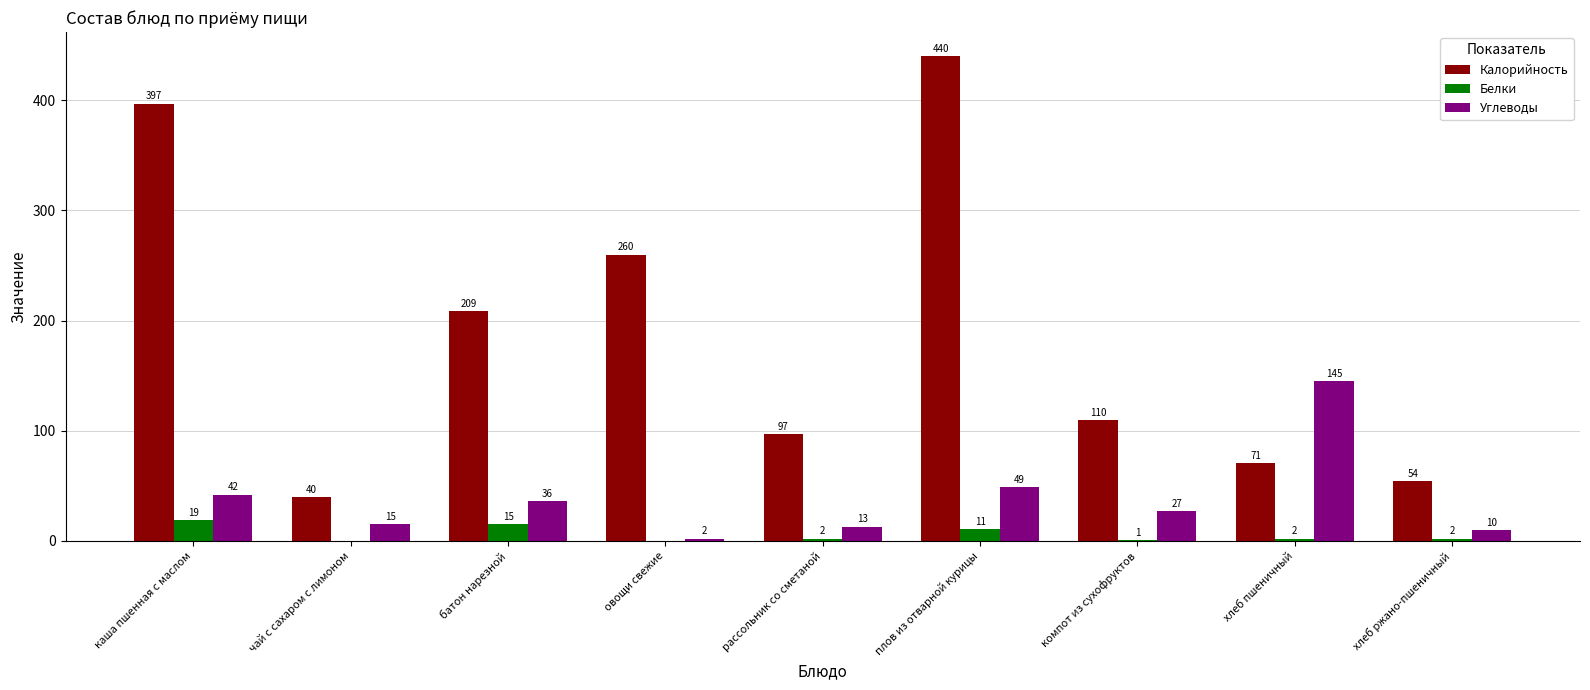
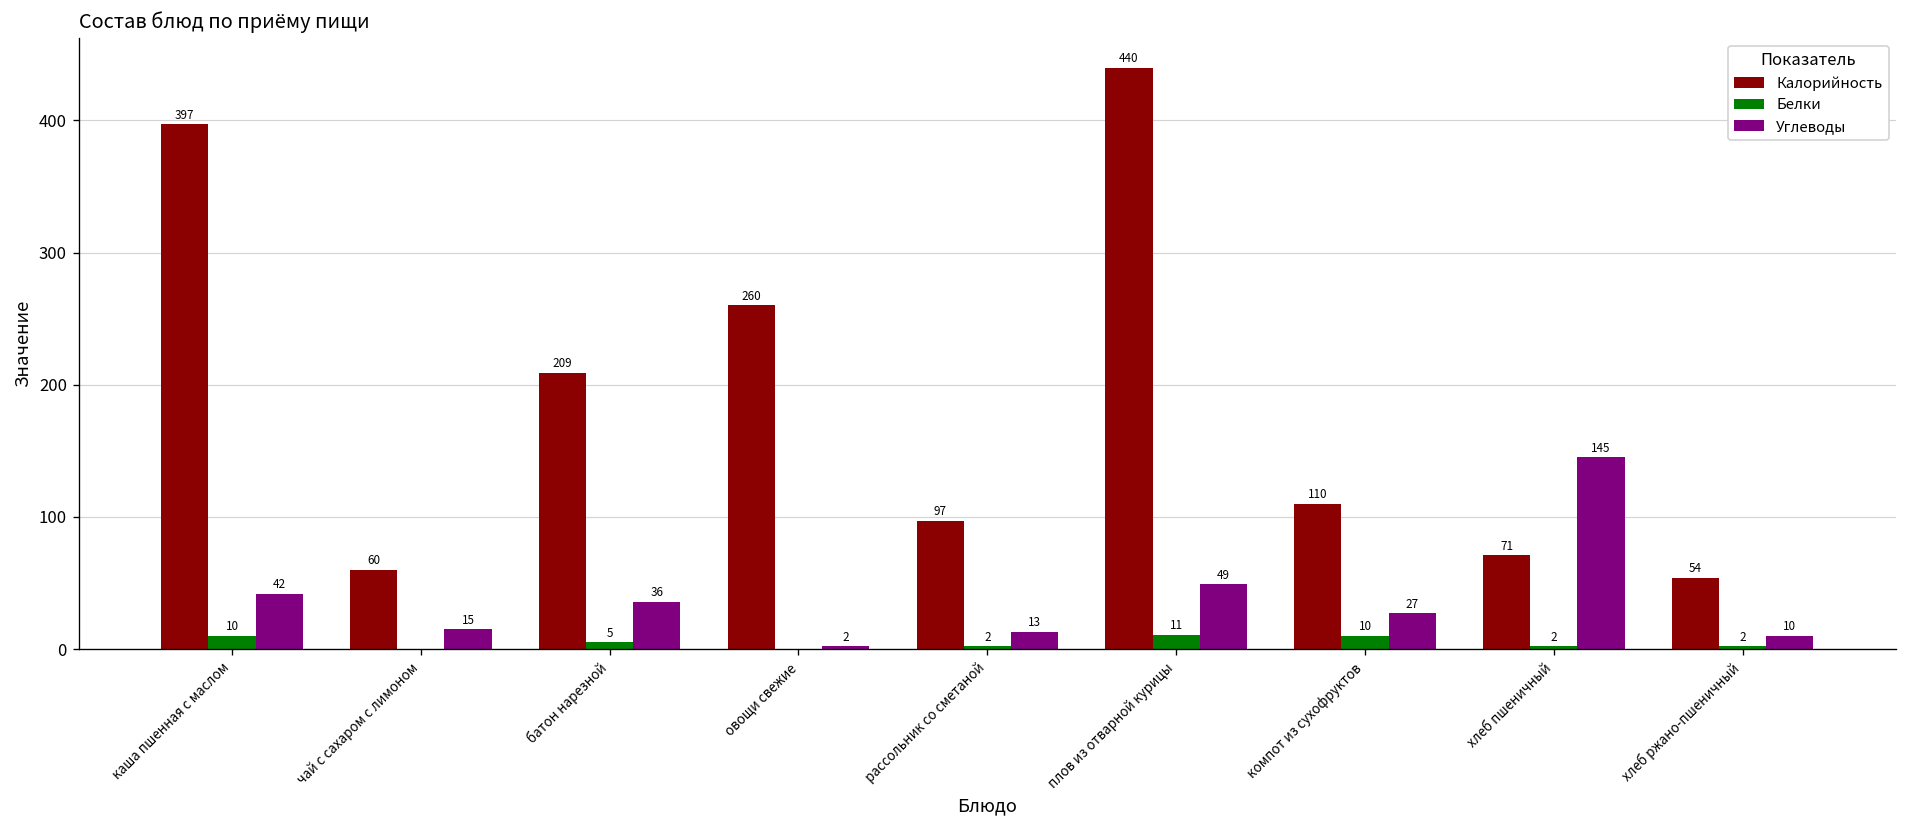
Белки, каша пшенная с маслом: 19 -> 10
Калорийность, чай с сахаром с лимоном: 40 -> 60
Белки, батон нарезной: 15 -> 5
Белки, компот из сухофруктов: 1 -> 10
